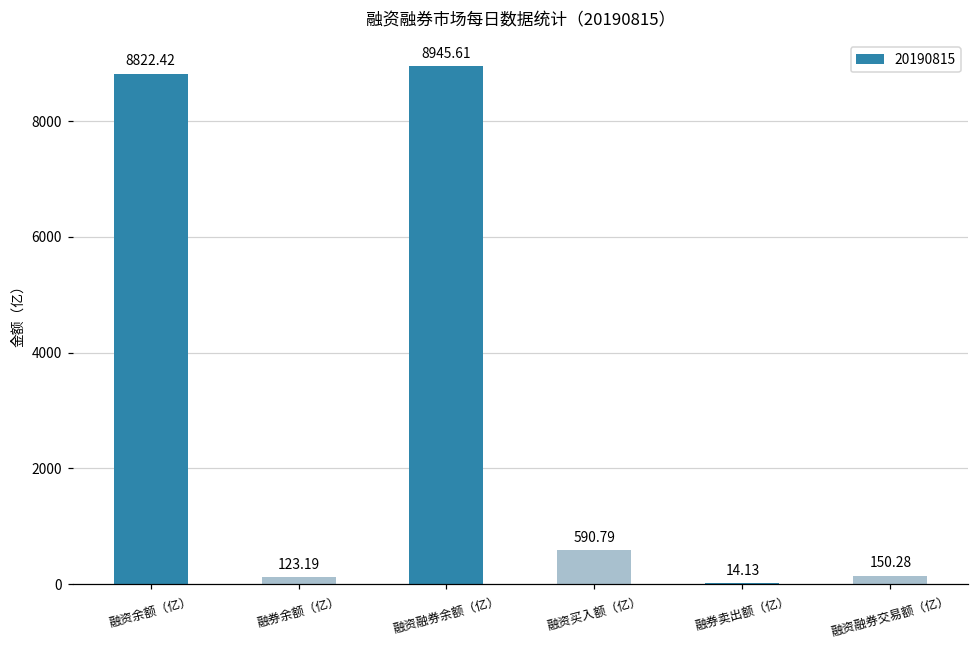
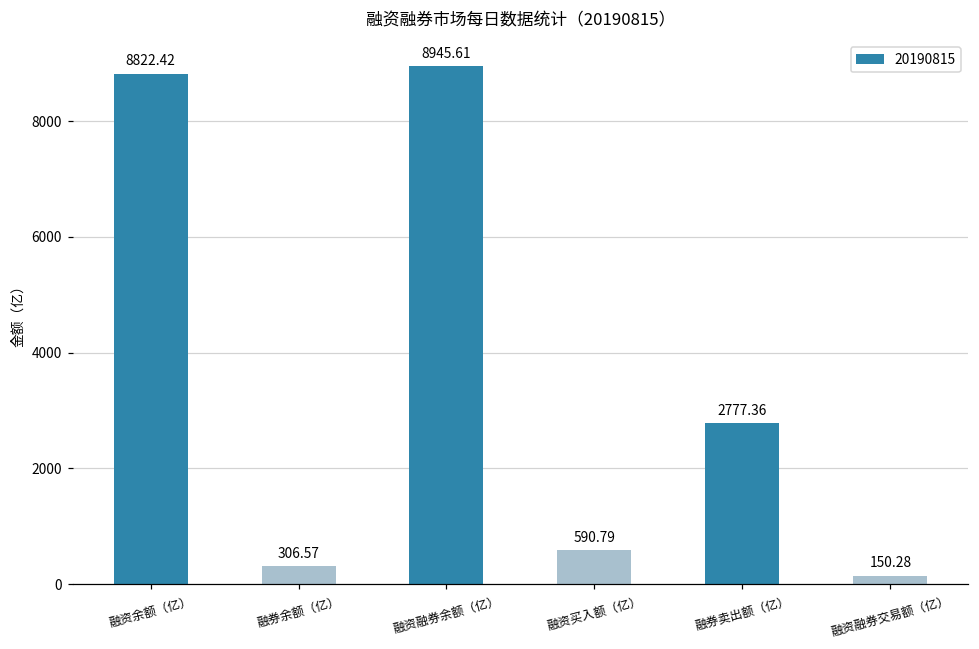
融券余额（亿）: 123.19 -> 306.57
融券卖出额（亿）: 14.13 -> 2777.36
